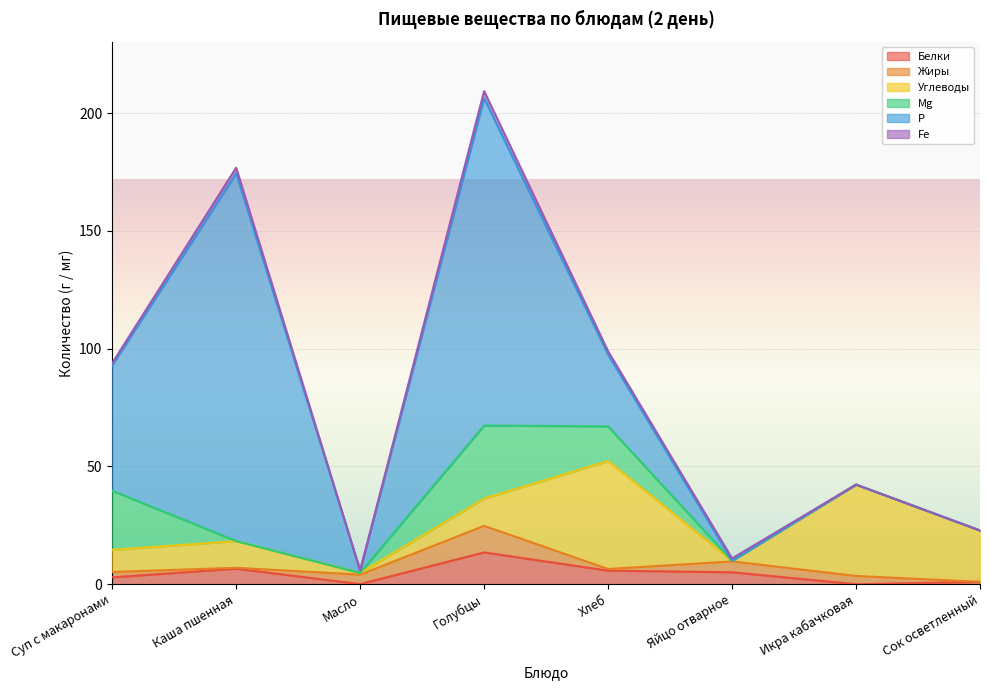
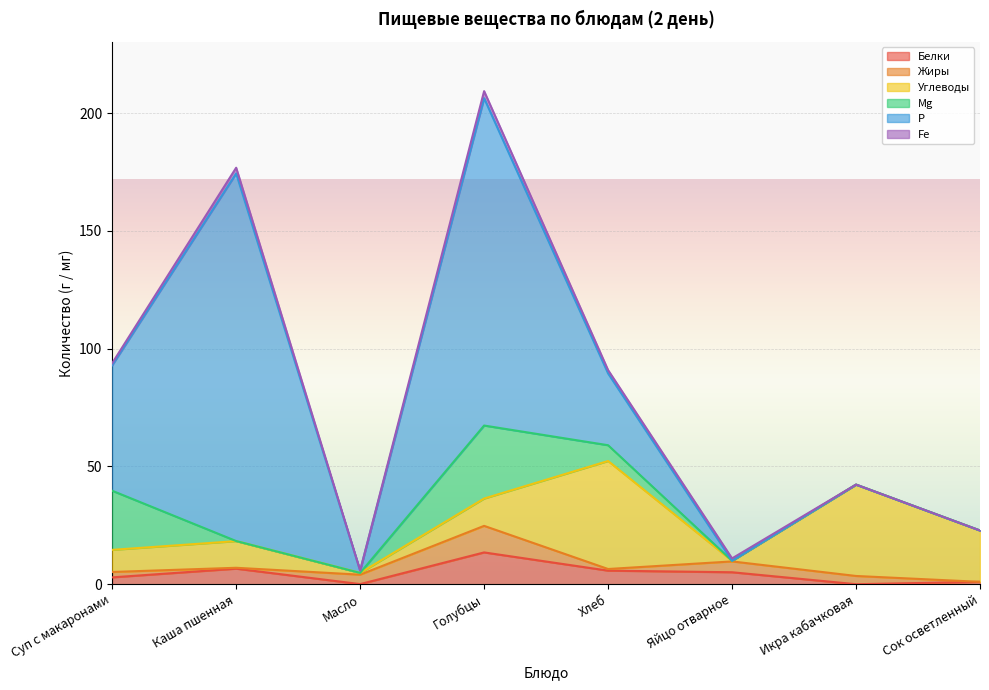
Mg, Хлеб: 15 -> 7
